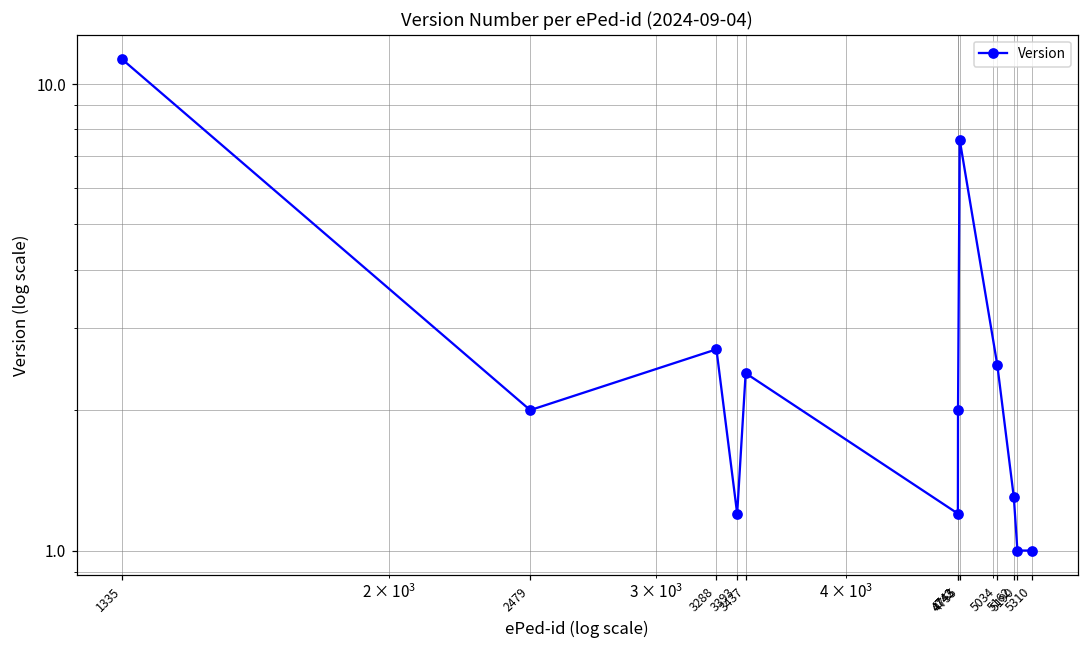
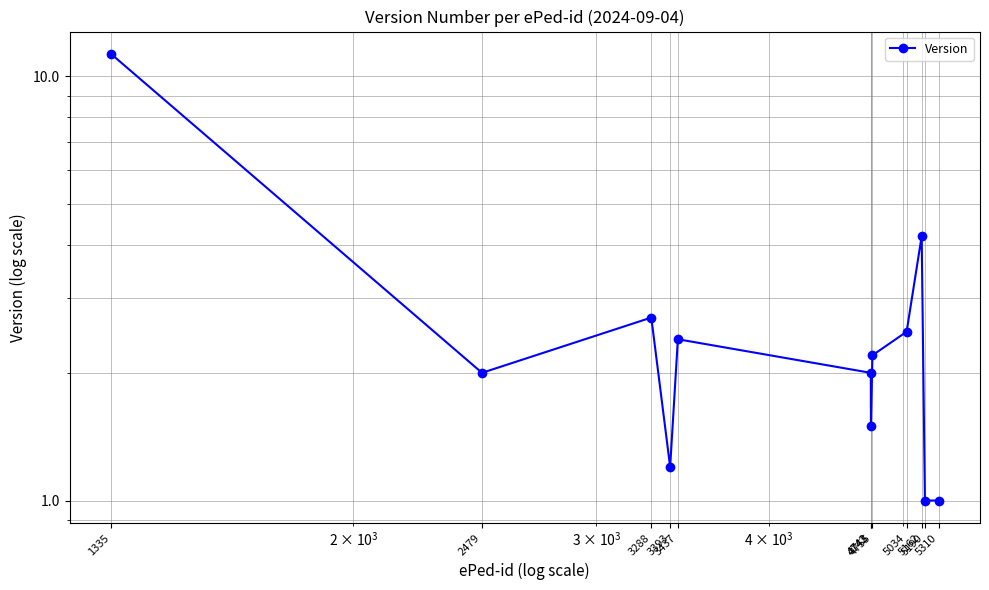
4742: 1.2 -> 2.0
4743: 2.0 -> 1.5
4755: 7.6 -> 2.2
5162: 1.3 -> 4.2
